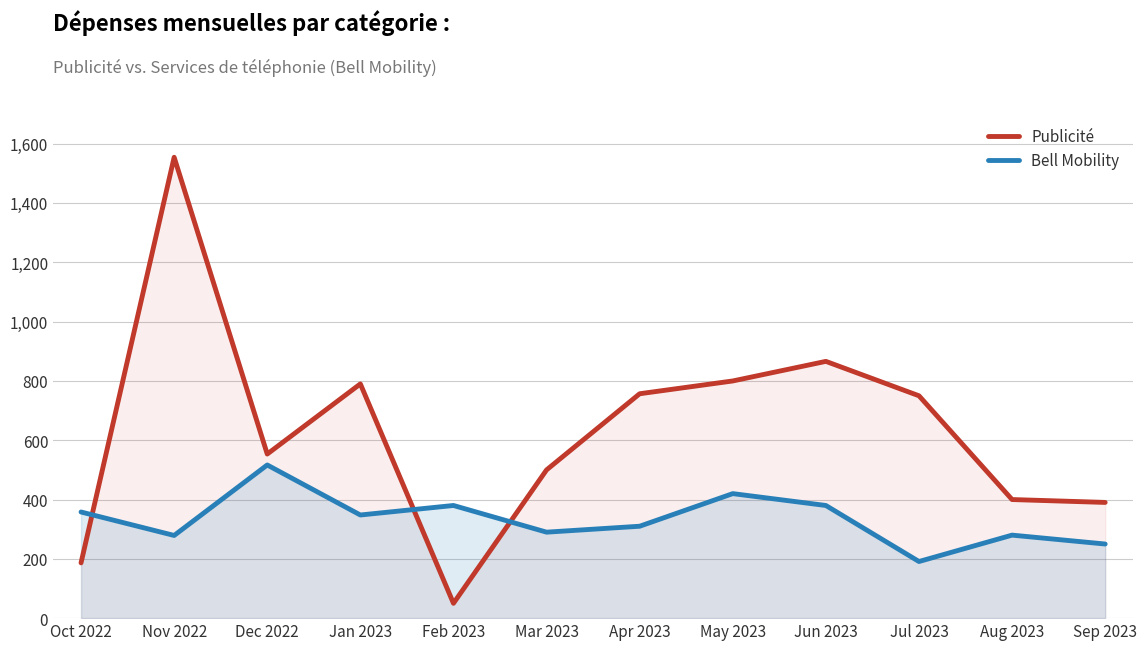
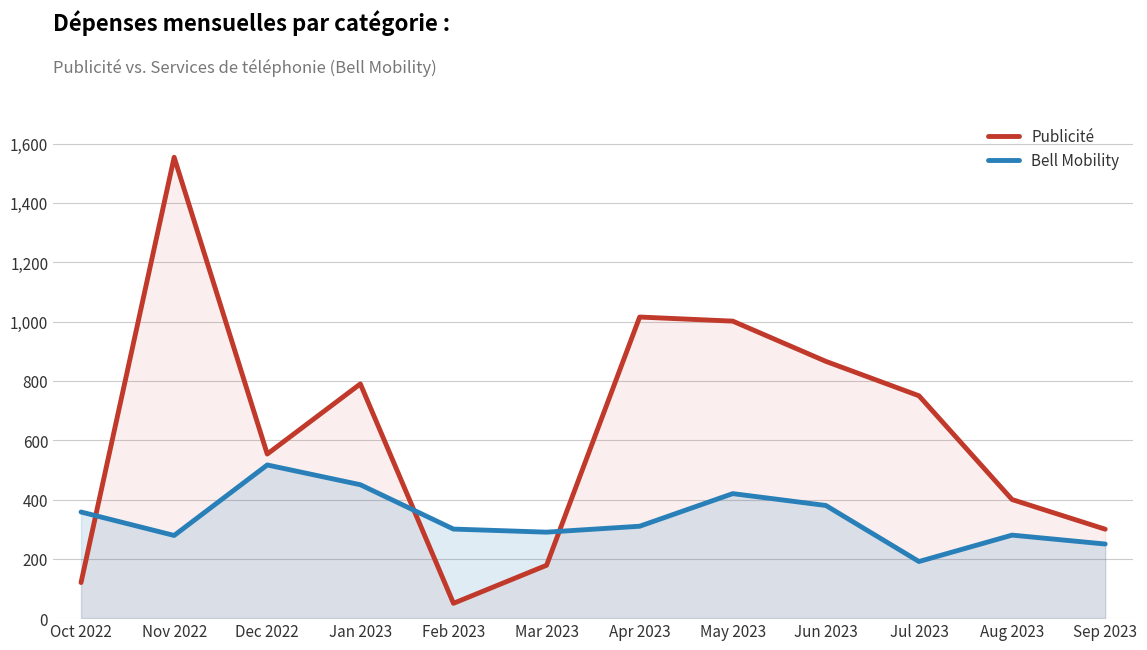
Publicité, Oct 2022: 190 -> 120
Bell Mobility, Jan 2023: 350 -> 450
Bell Mobility, Feb 2023: 380 -> 300
Publicité, Mar 2023: 500 -> 180
Publicité, Apr 2023: 760 -> 1,020
Publicité, May 2023: 800 -> 1,000
Publicité, Sep 2023: 390 -> 300
